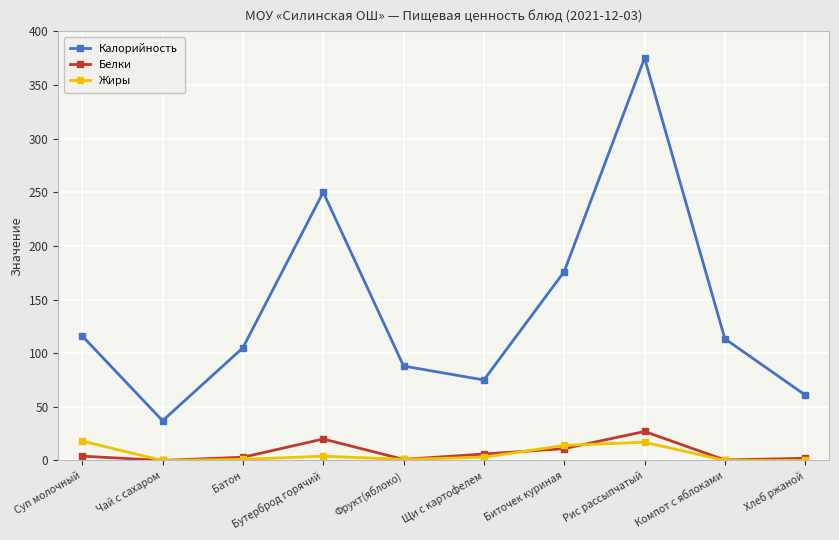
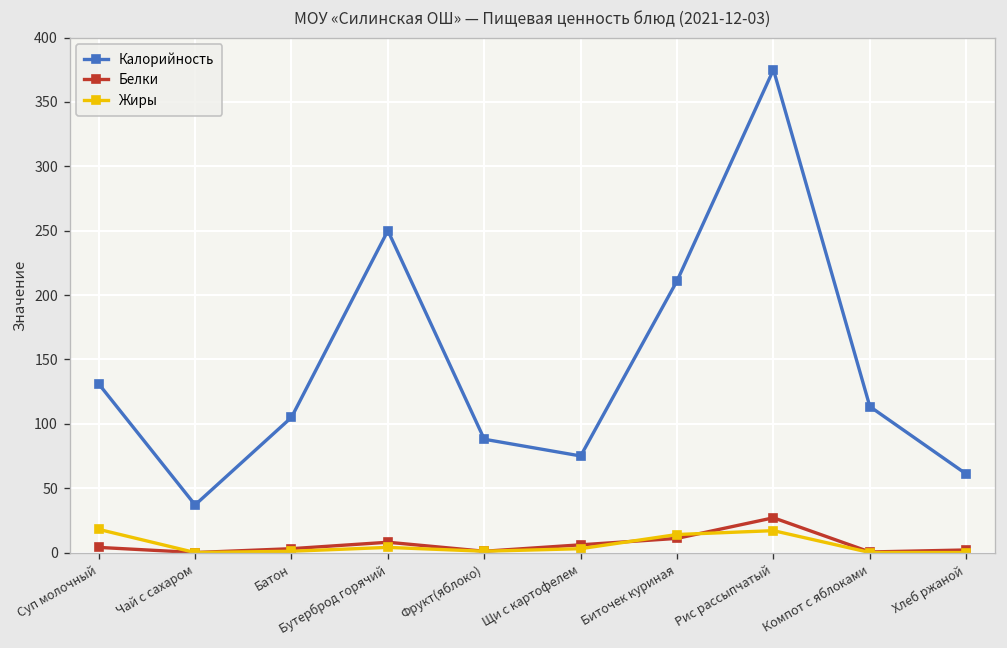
Калорийность, Суп молочный: 116 -> 131
Белки, Бутерброд горячий: 20 -> 8
Калорийность, Биточек куриная: 176 -> 211
